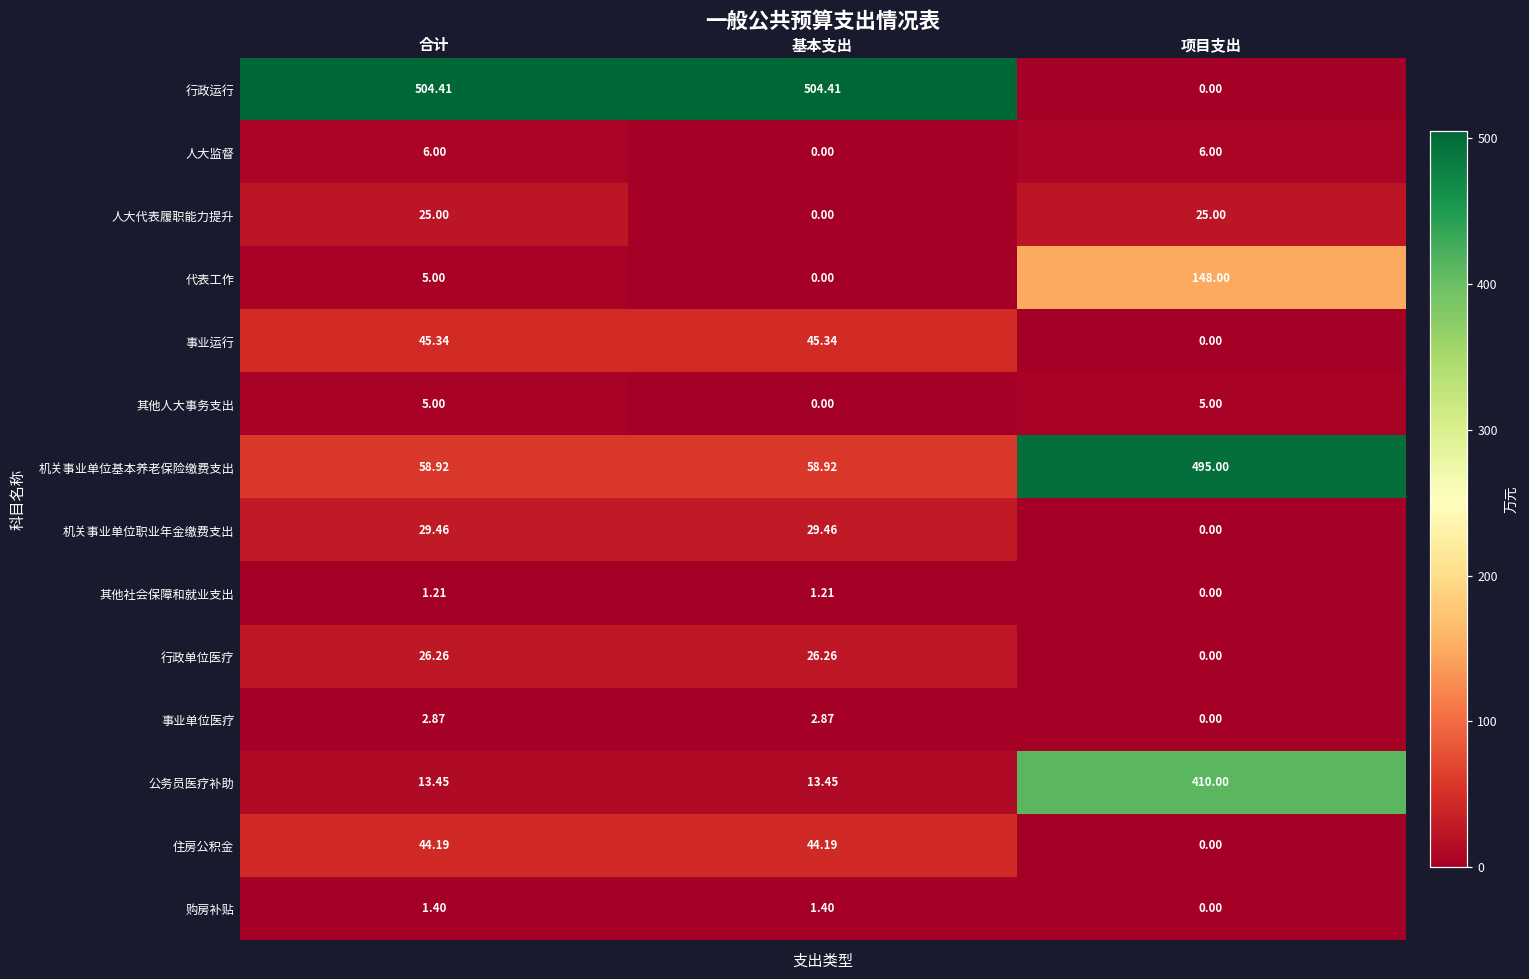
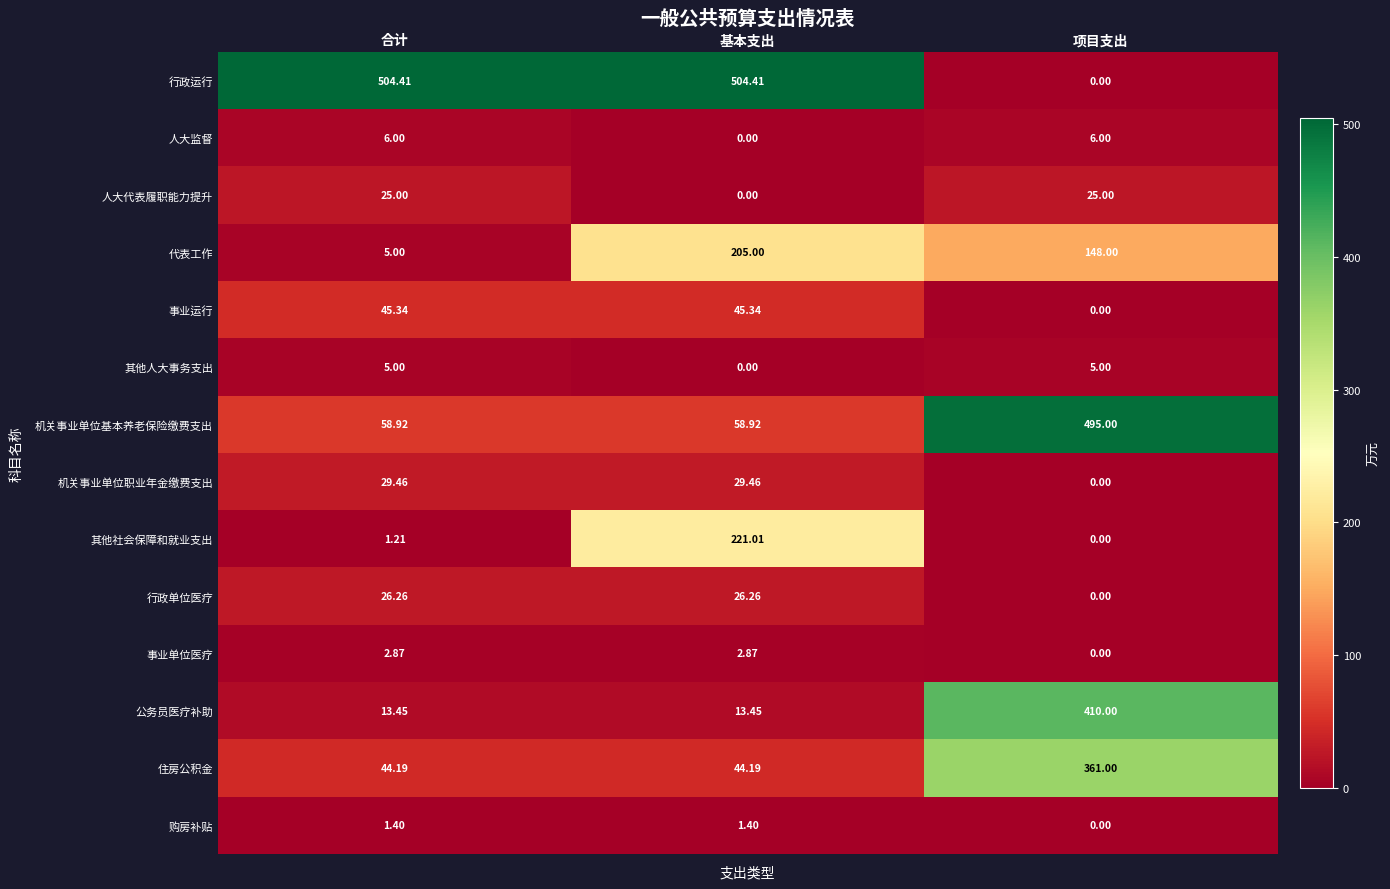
代表工作, 基本支出: 0.00 -> 205.00
其他社会保障和就业支出, 基本支出: 1.21 -> 221.01
住房公积金, 项目支出: 0.00 -> 361.00
